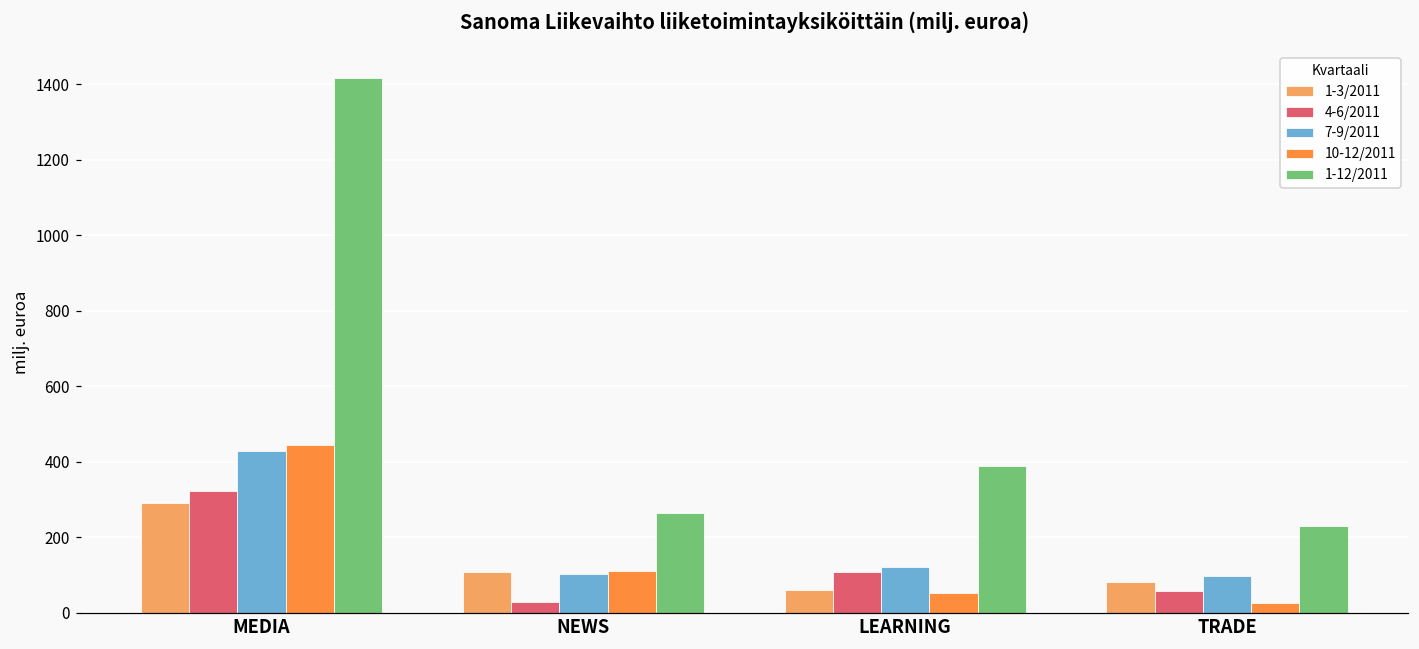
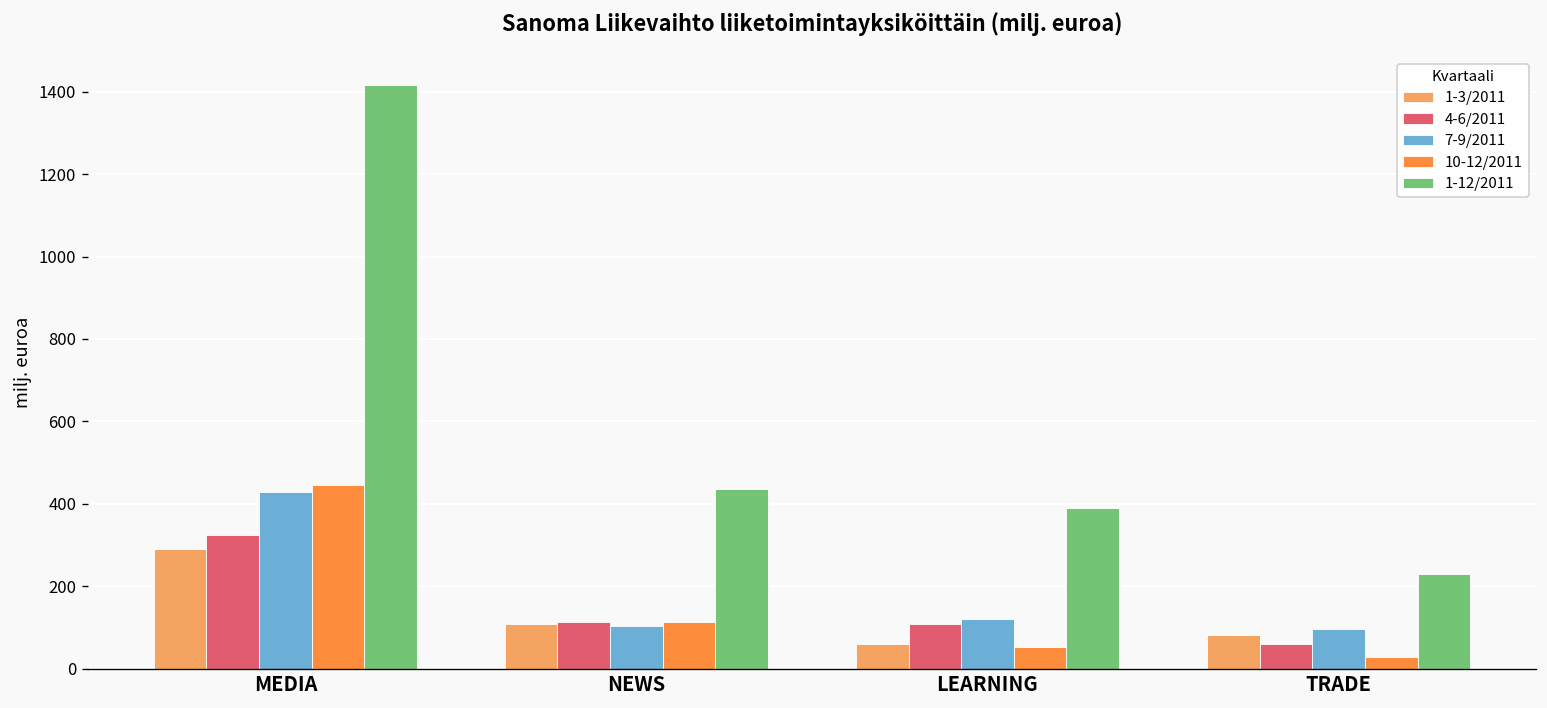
4-6/2011, NEWS: 30 -> 110
1-12/2011, NEWS: 270 -> 440
